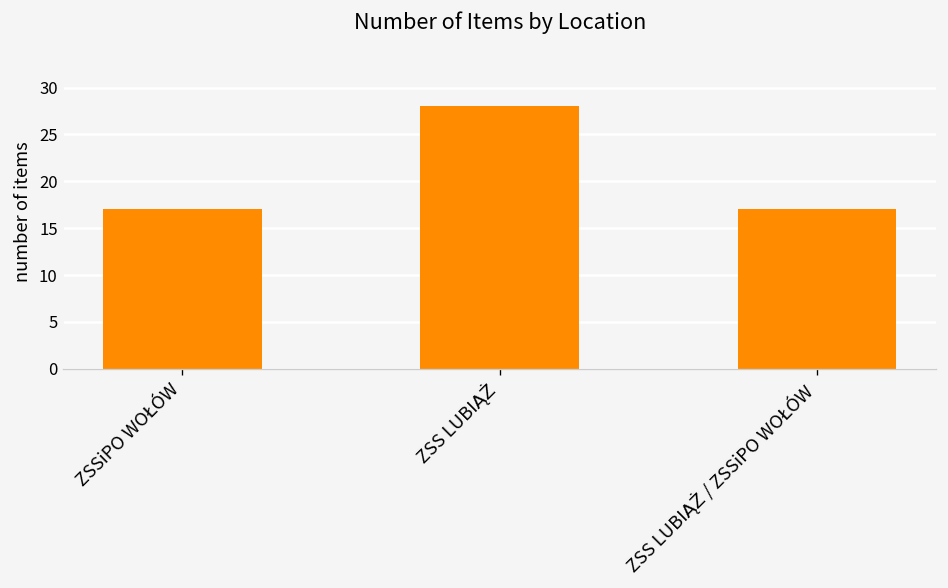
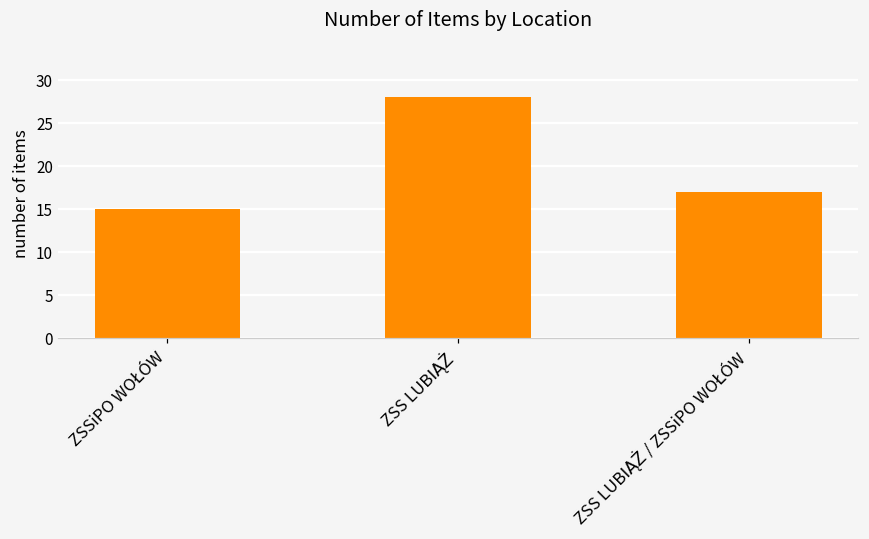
ZSSiPO WOŁÓW: 17 -> 15
